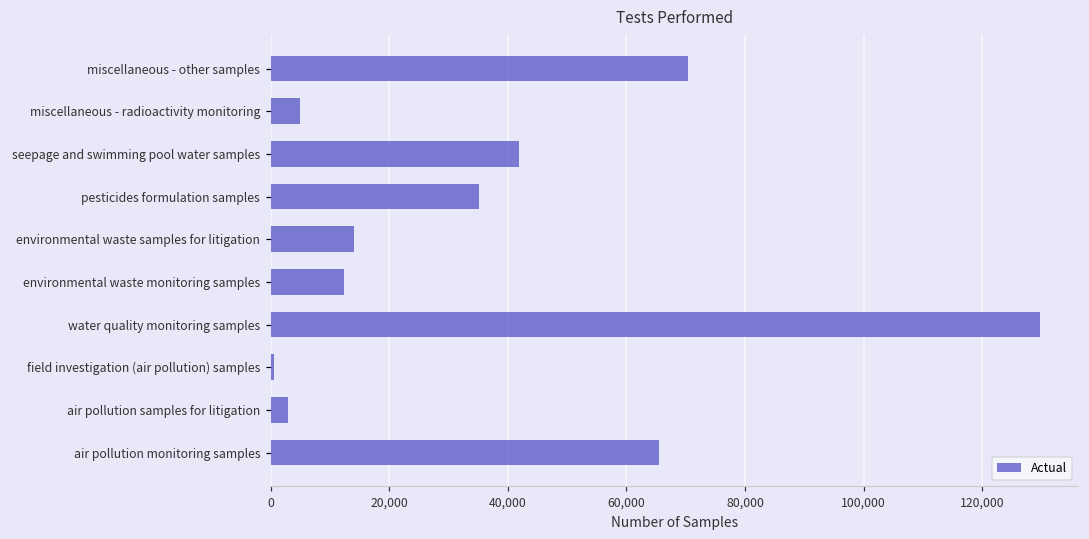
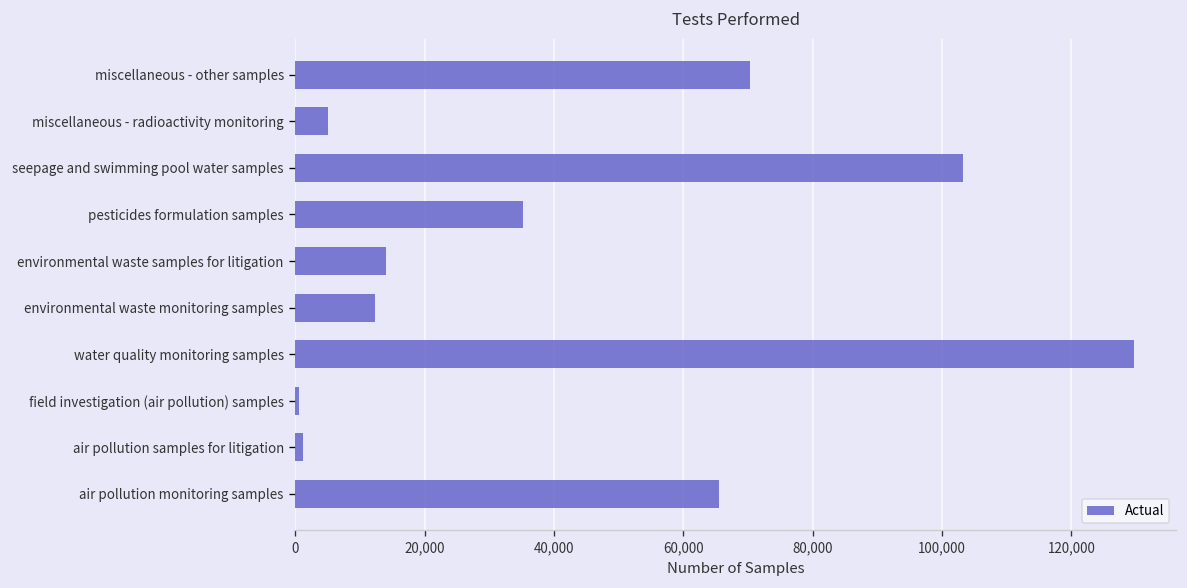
seepage and swimming pool water samples: 42,000 -> 103,000
air pollution samples for litigation: 3,000 -> 1,000
